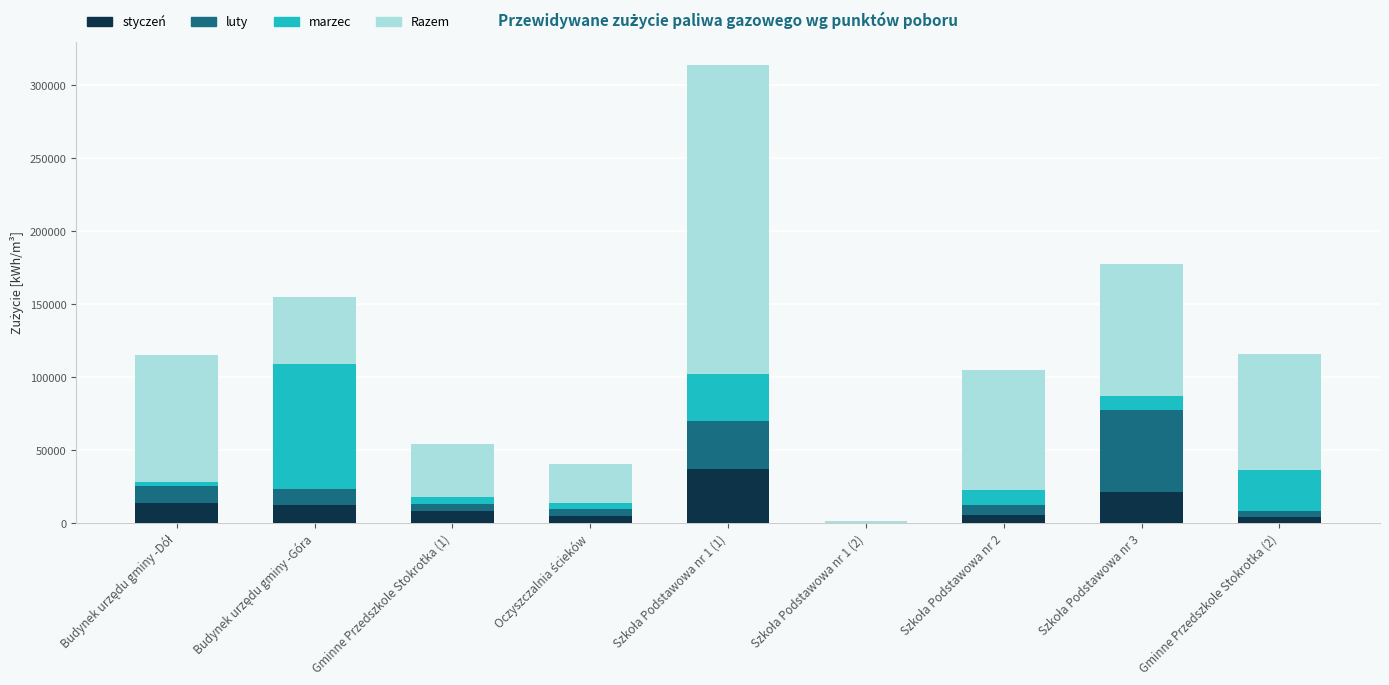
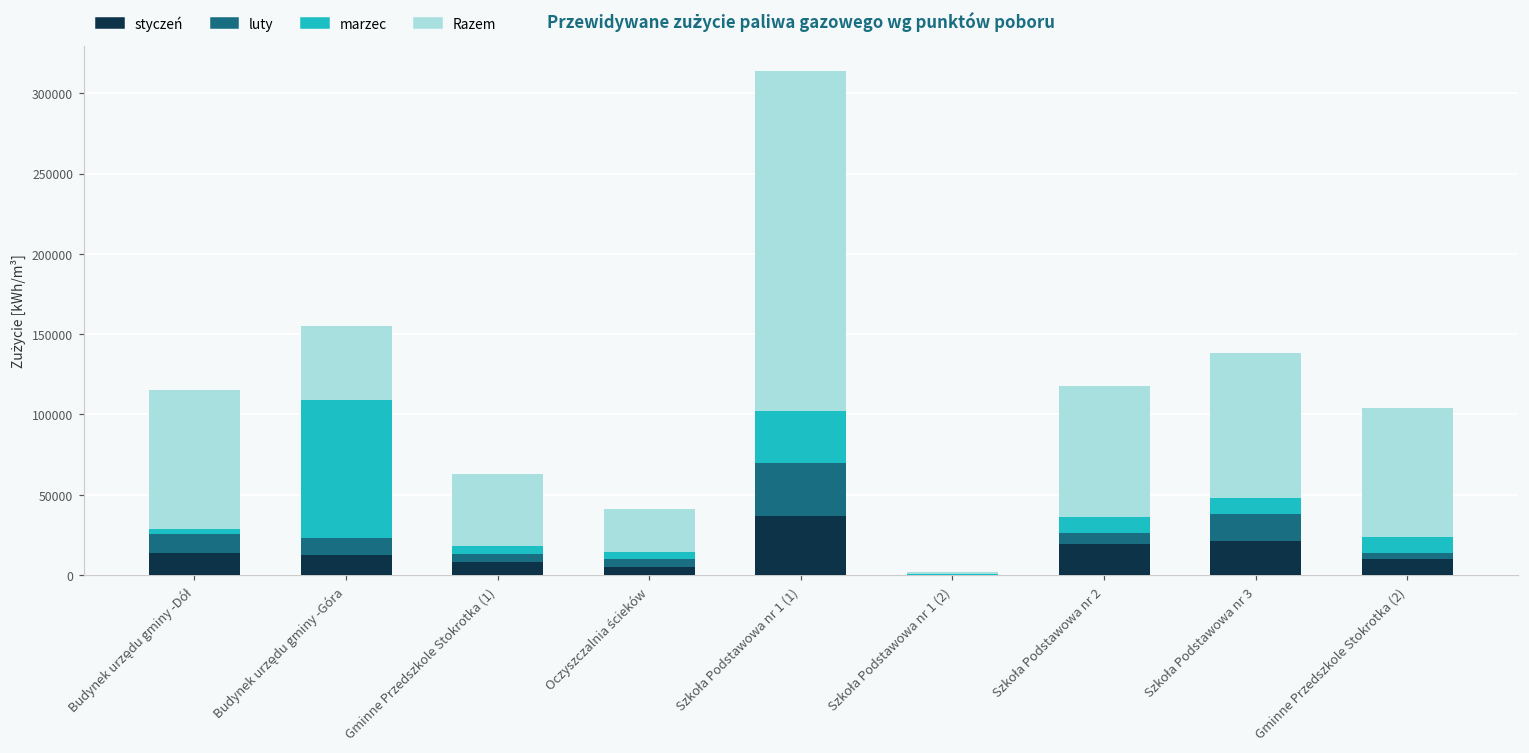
Razem, Gminne Przedszkole Stokrotka (1): 36000 -> 45000
styczeń, Szkoła Podstawowa nr 2: 6000 -> 19000
luty, Szkoła Podstawowa nr 3: 56000 -> 17000
styczeń, Gminne Przedszkole Stokrotka (2): 4000 -> 10000
marzec, Gminne Przedszkole Stokrotka (2): 28000 -> 10000
